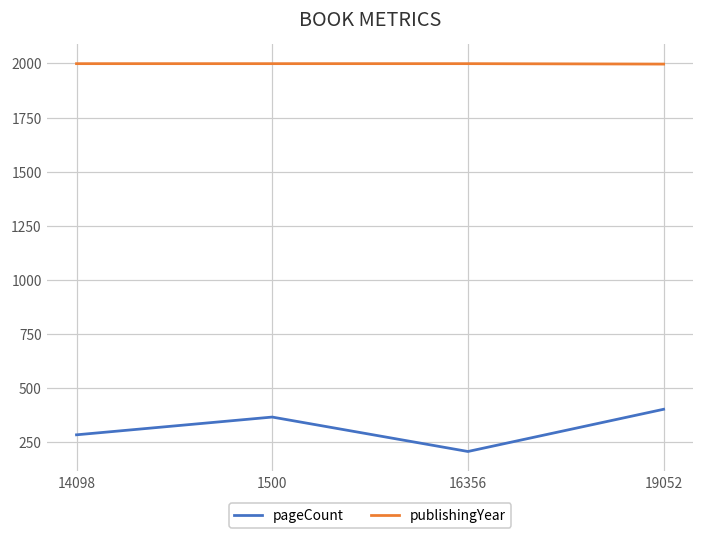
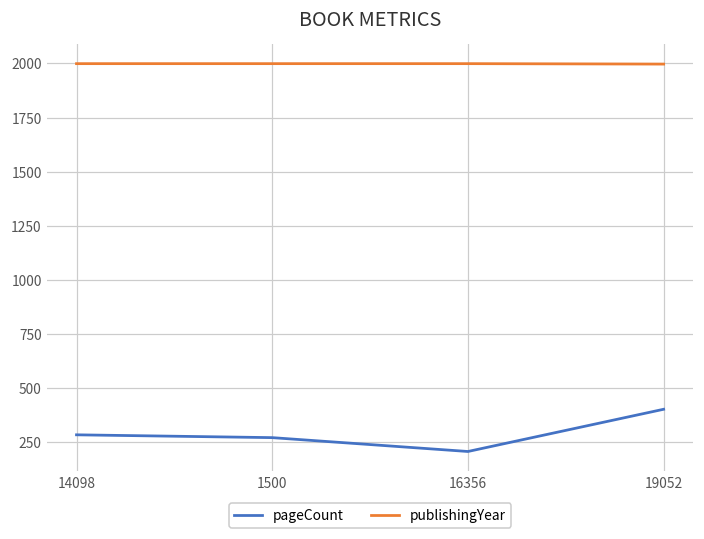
pageCount, 1500: 370 -> 270
